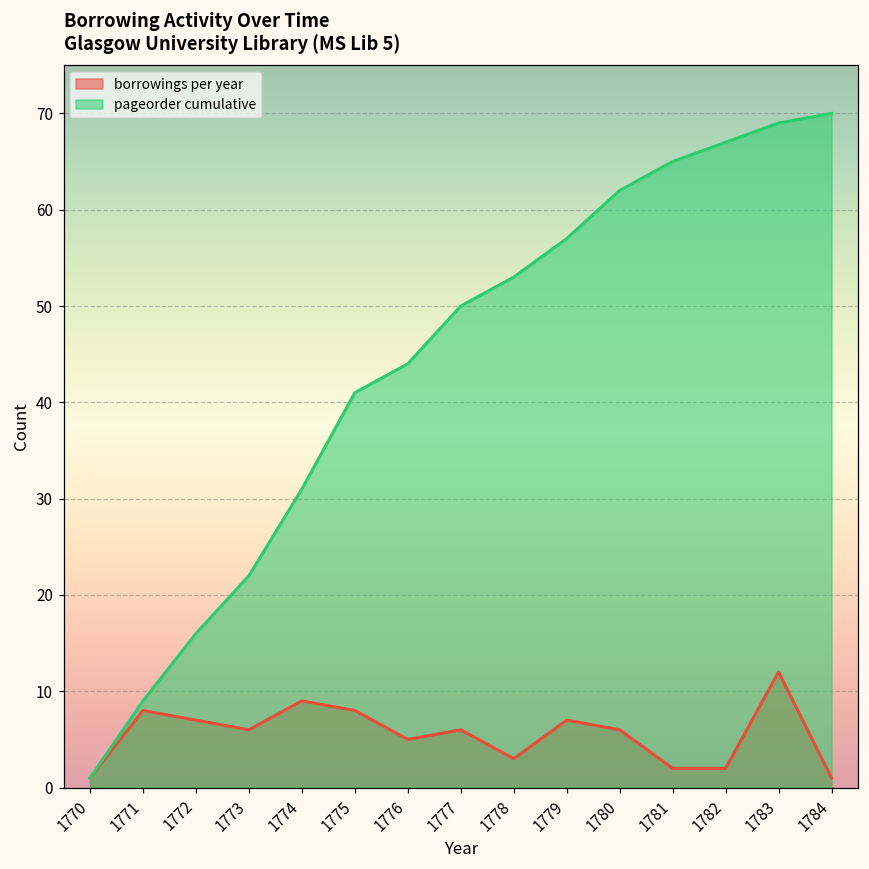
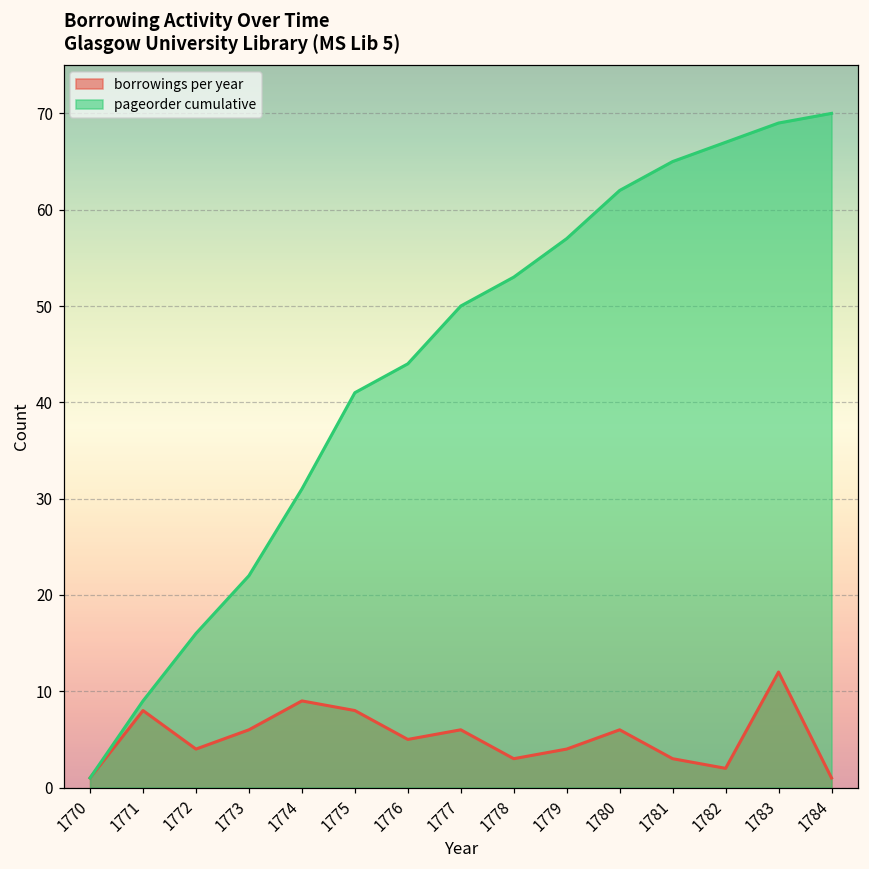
borrowings per year, 1772: 7 -> 4
borrowings per year, 1779: 7 -> 4
borrowings per year, 1781: 2 -> 3
